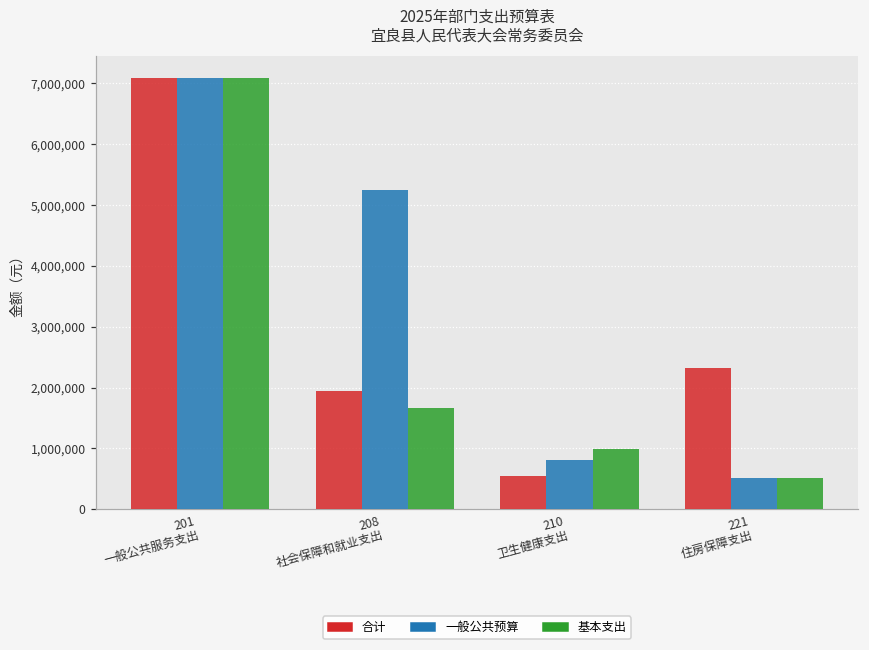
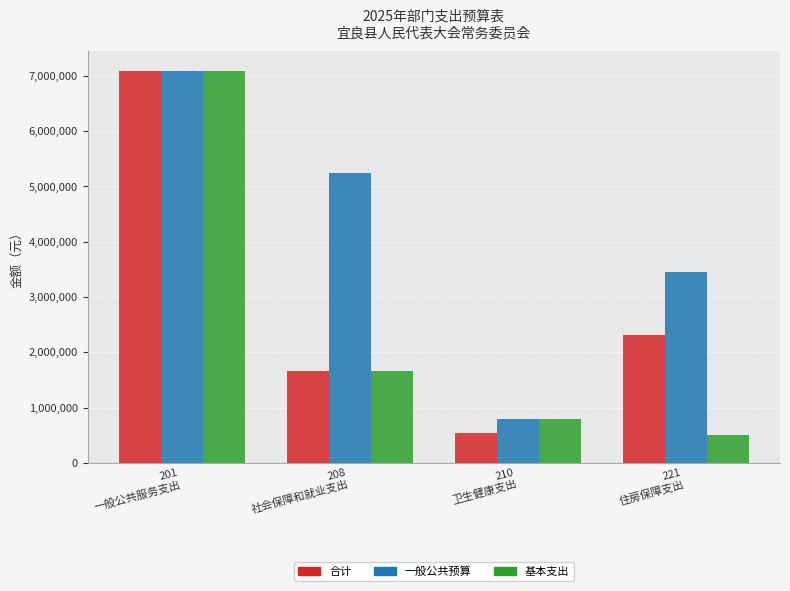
合计, 208 社会保障和就业支出: 1,900,000 -> 1,700,000
基本支出, 210 卫生健康支出: 1,000,000 -> 800,000
一般公共预算, 221 住房保障支出: 500,000 -> 3,500,000
